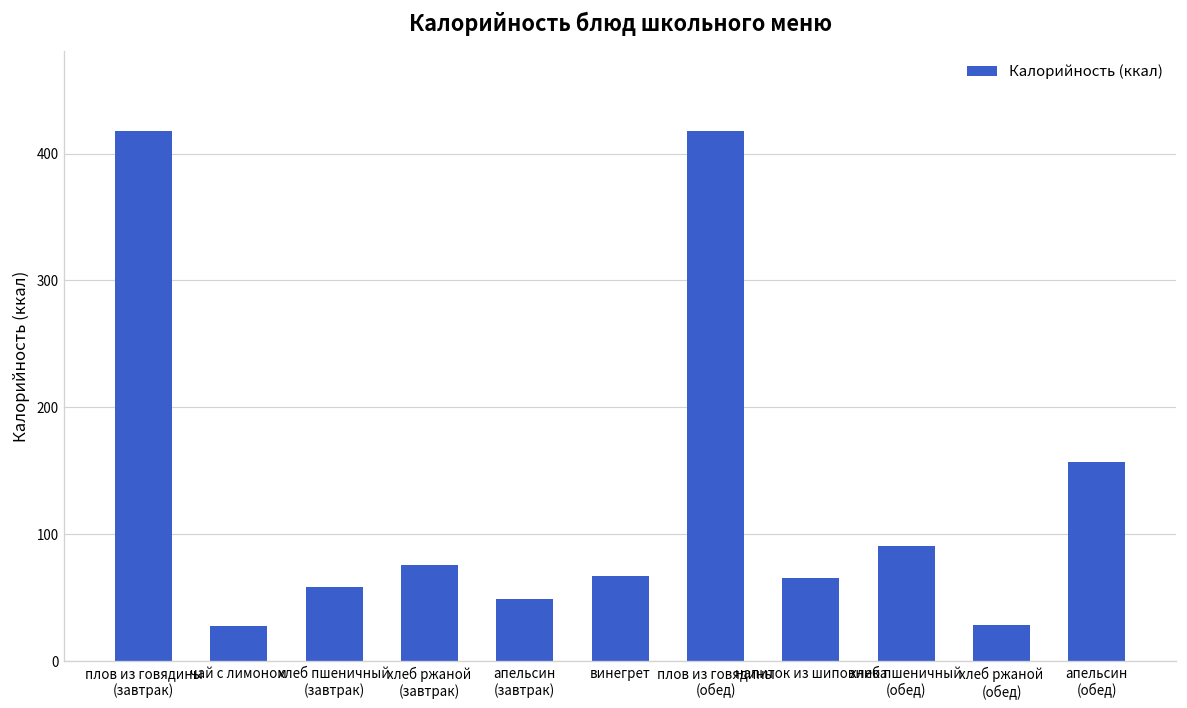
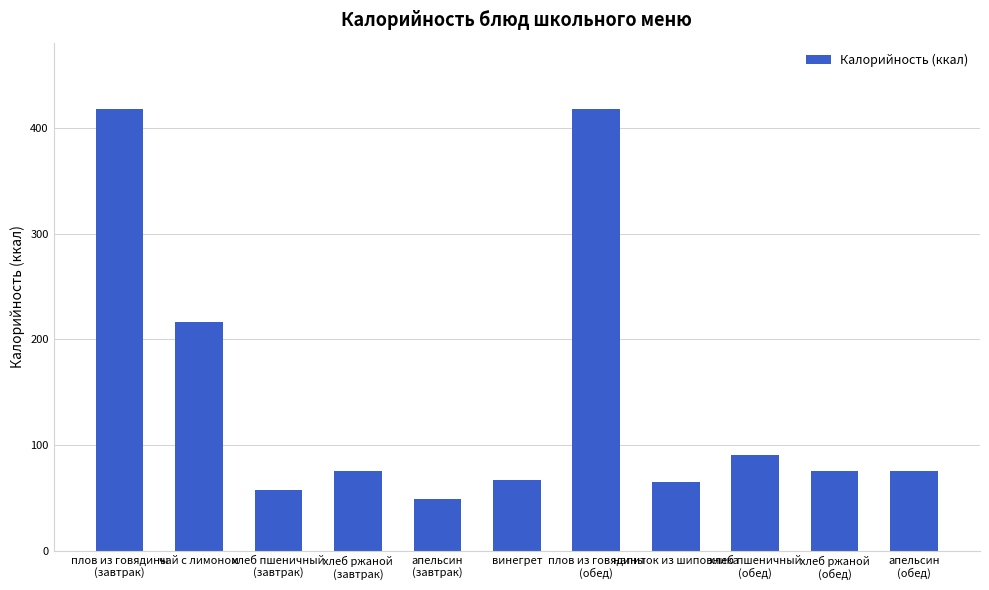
чай с лимоном: 28 -> 217
хлеб ржаной (обед): 29 -> 76
апельсин (обед): 157 -> 76
